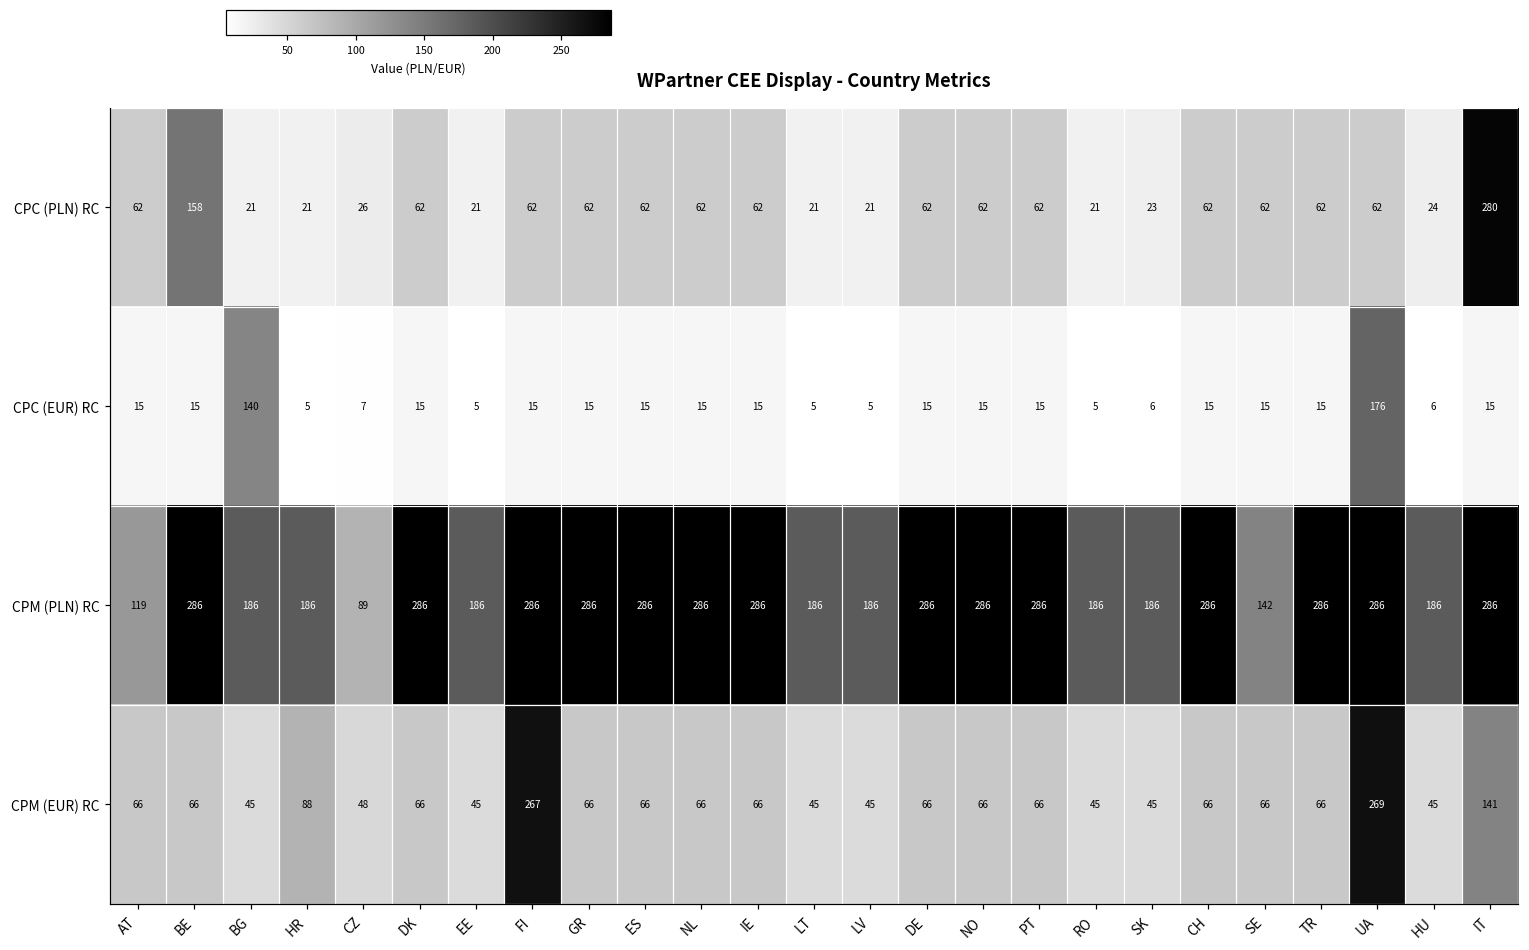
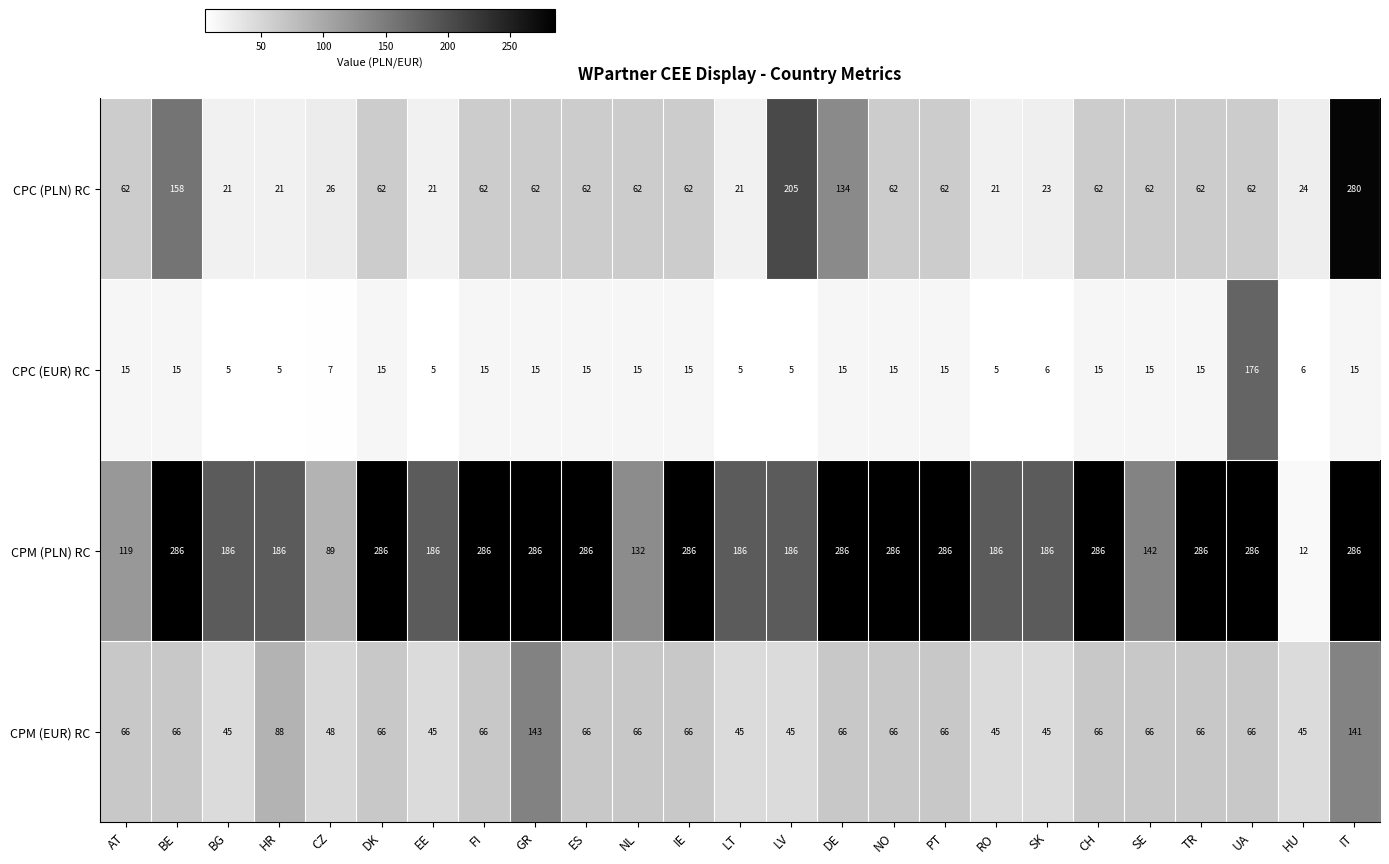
CPC (PLN) RC, LV: 21 -> 205
CPC (PLN) RC, DE: 62 -> 134
CPC (EUR) RC, BG: 140 -> 5
CPM (PLN) RC, NL: 286 -> 132
CPM (PLN) RC, HU: 186 -> 12
CPM (EUR) RC, FI: 267 -> 66
CPM (EUR) RC, GR: 66 -> 143
CPM (EUR) RC, UA: 269 -> 66
